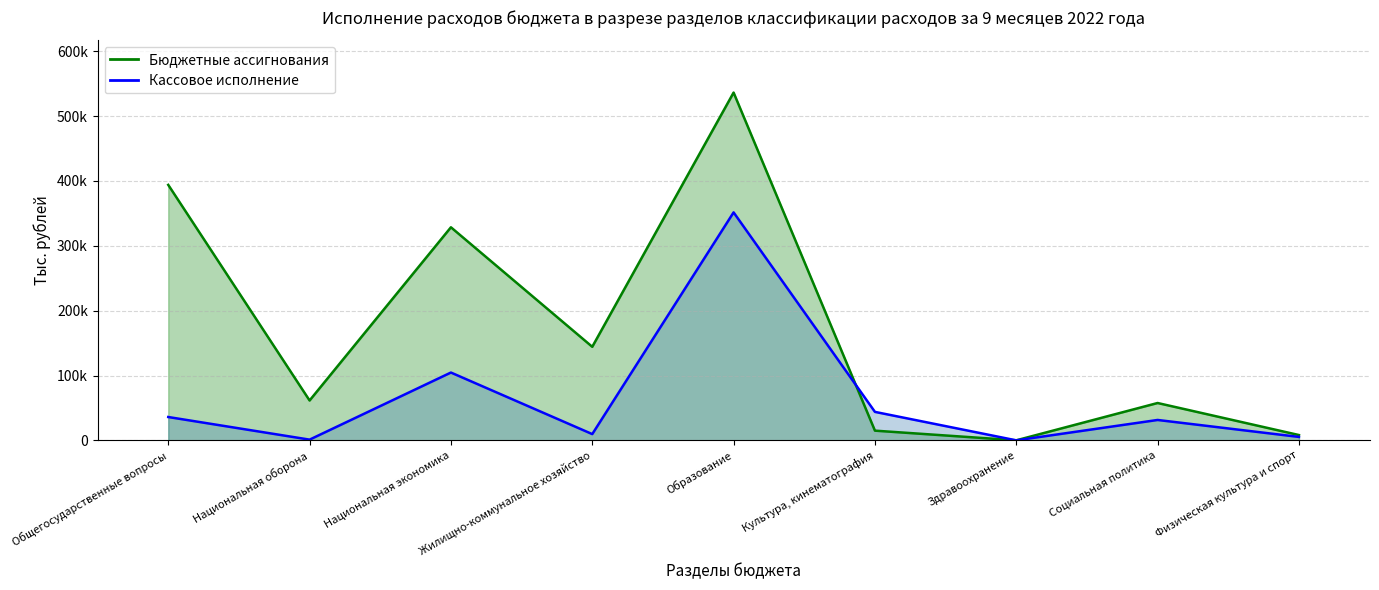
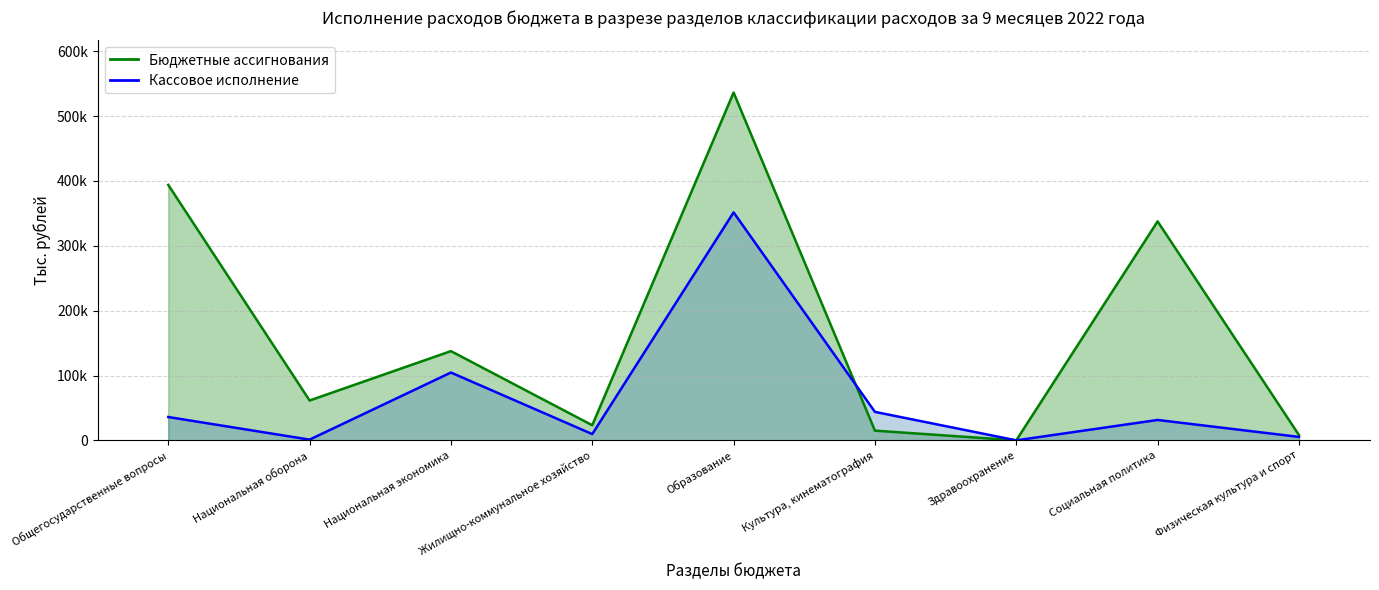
Бюджетные ассигнования, Национальная экономика: 330000 -> 140000
Бюджетные ассигнования, Жилищно-коммунальное хозяйство: 140000 -> 20000
Бюджетные ассигнования, Социальная политика: 60000 -> 340000
